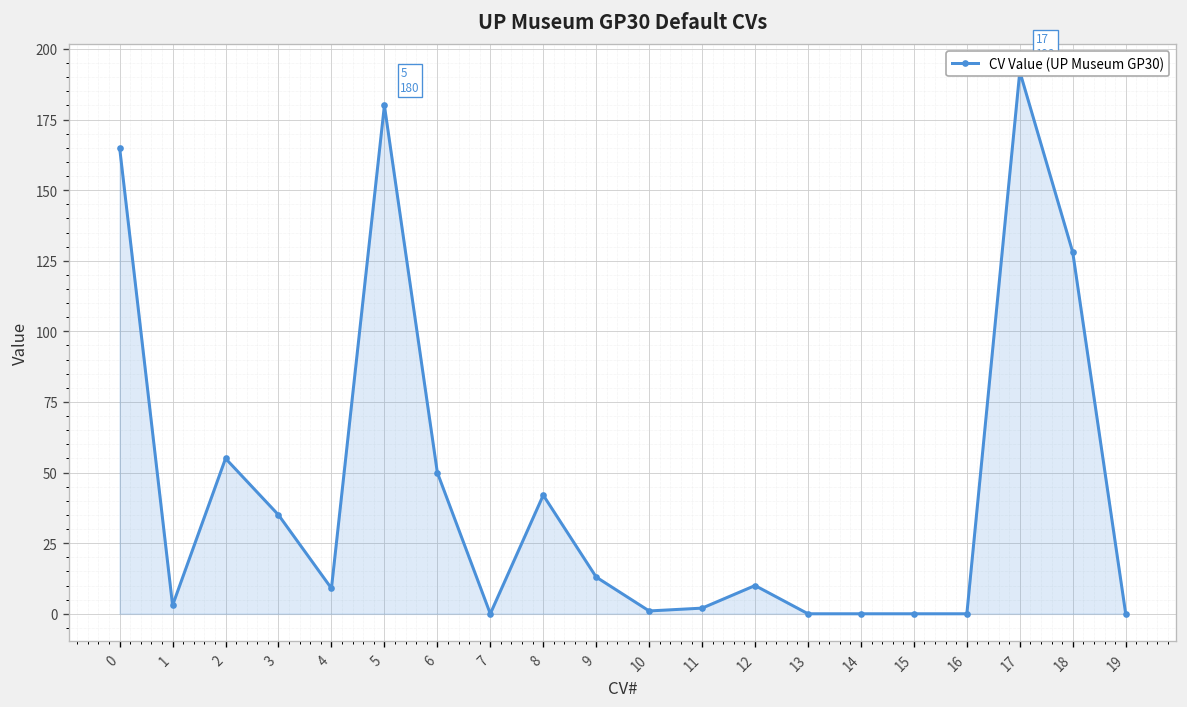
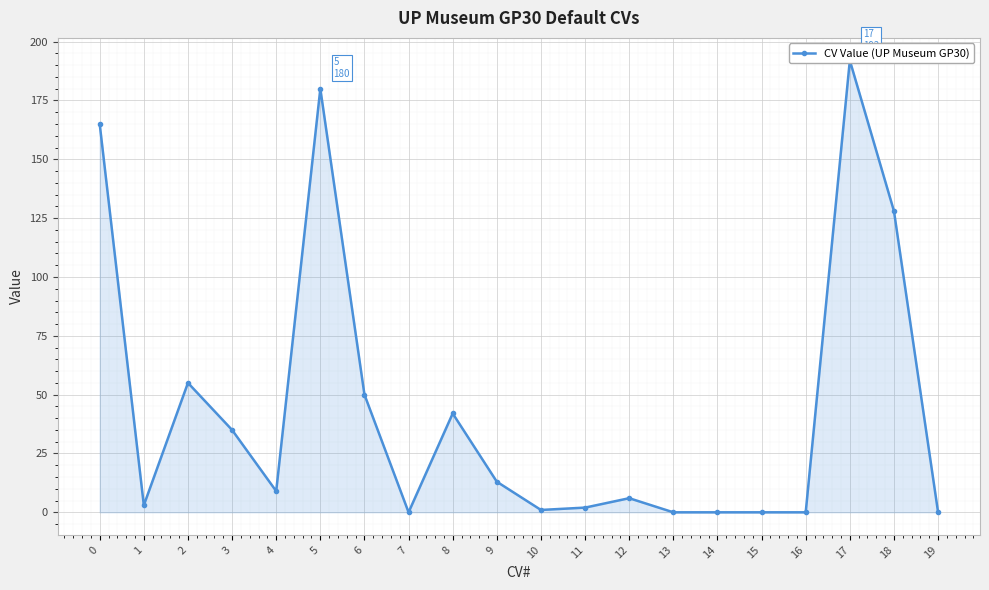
12: 10 -> 6
